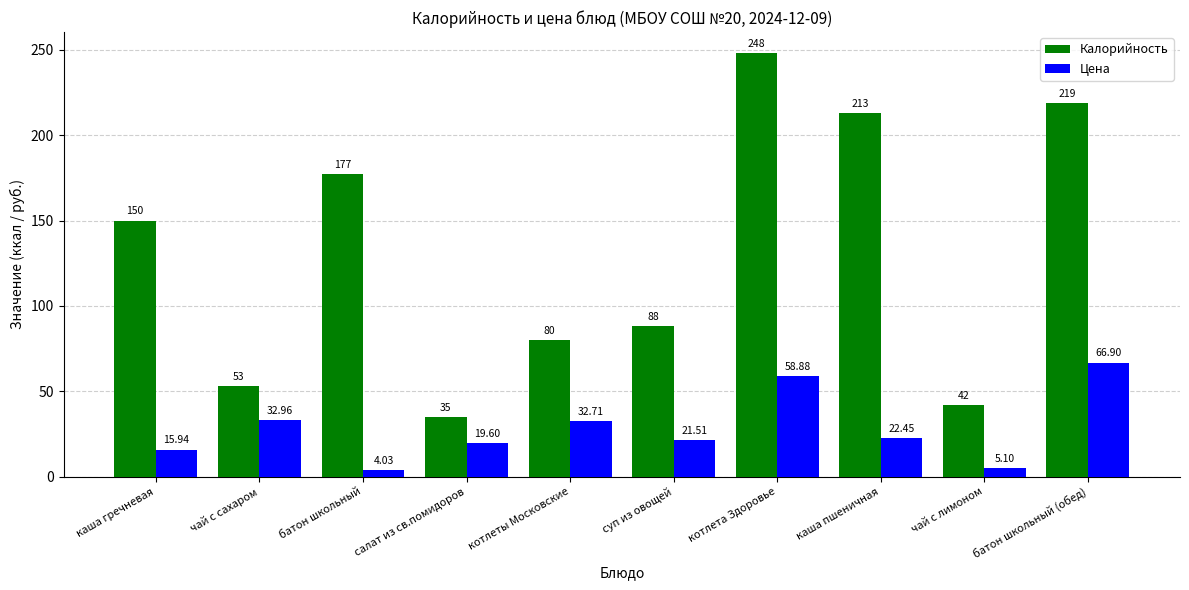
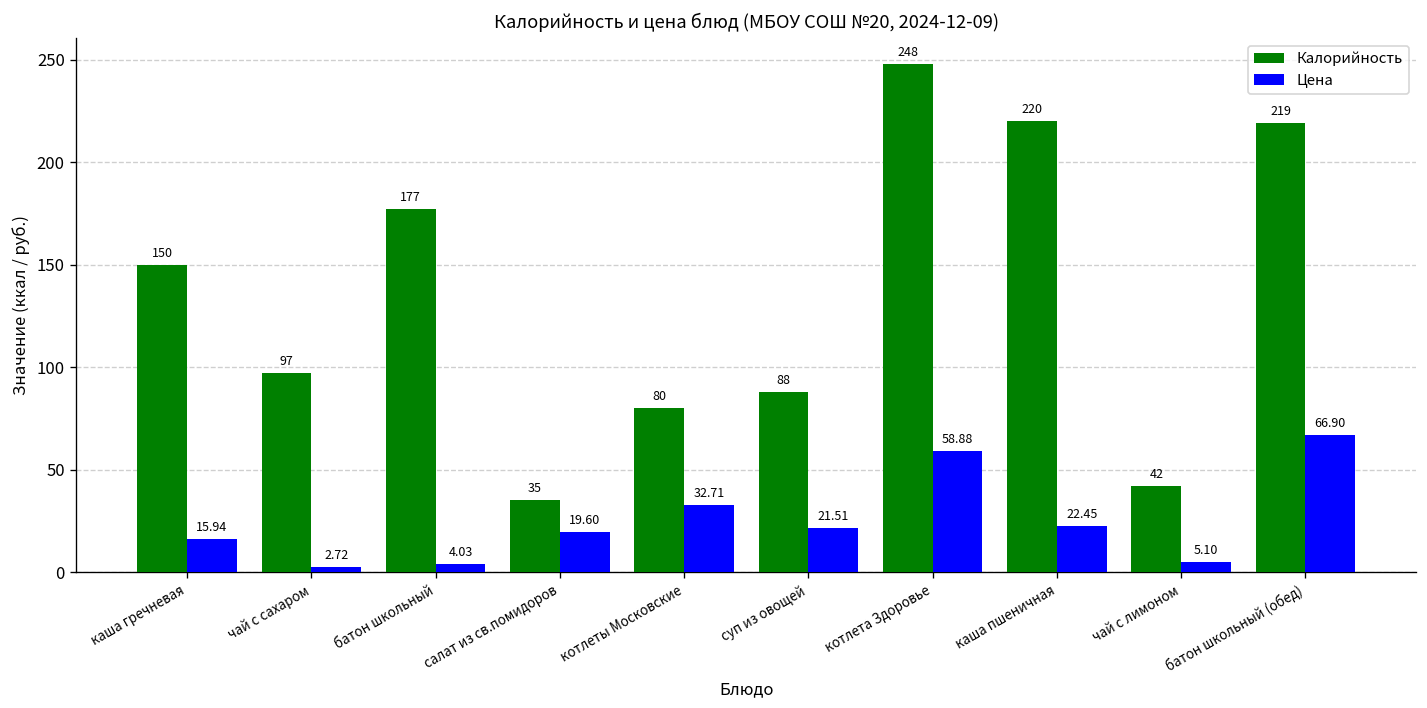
Калорийность, чай с сахаром: 53 -> 97
Цена, чай с сахаром: 32.96 -> 2.72
Калорийность, каша пшеничная: 213 -> 220
